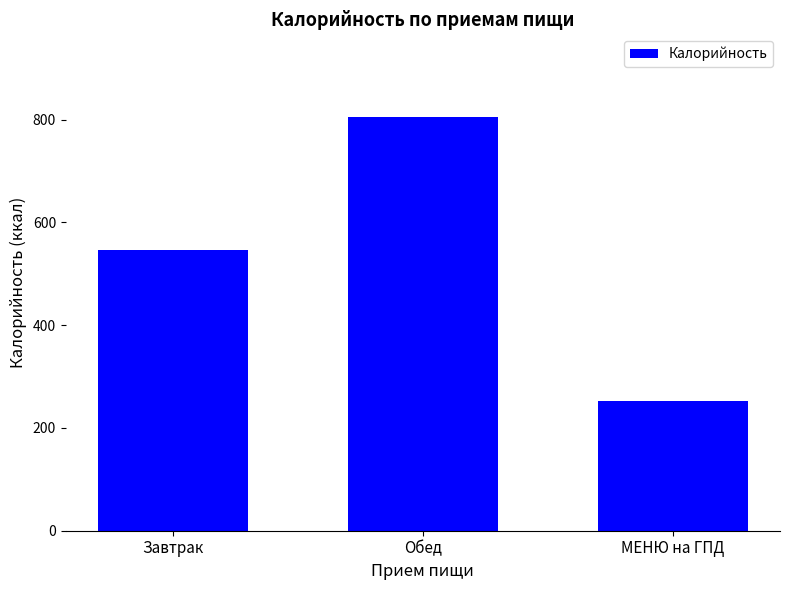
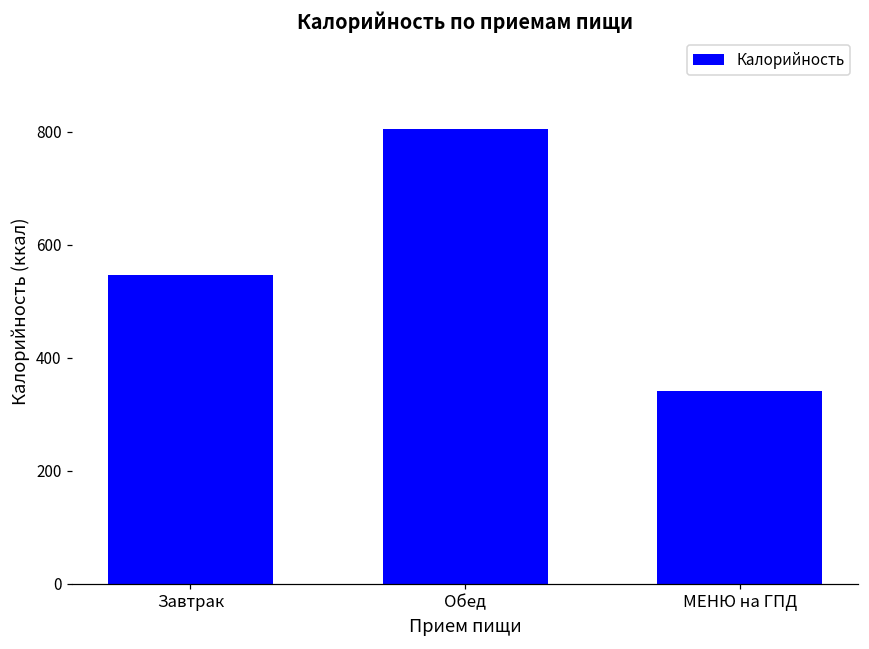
МЕНЮ на ГПД: 250 -> 340
